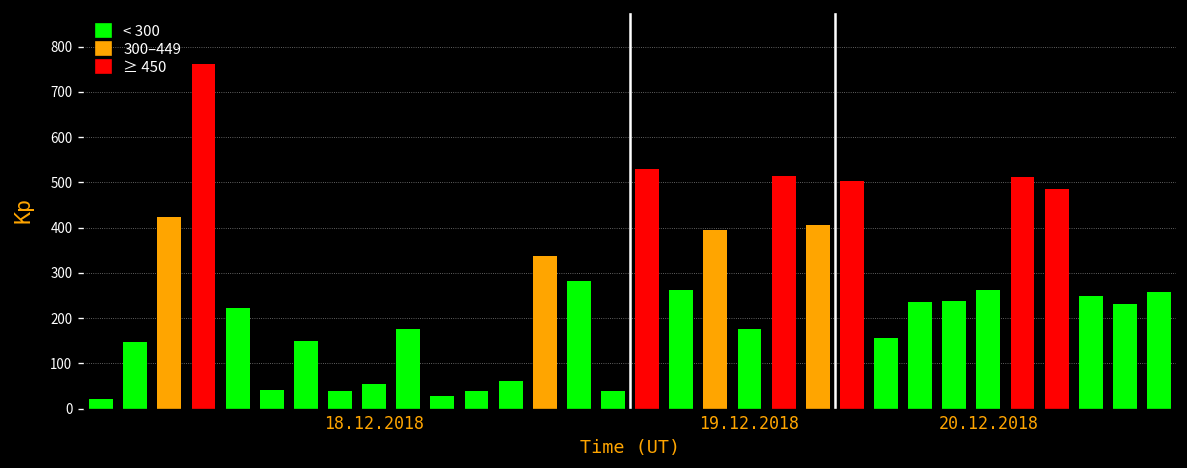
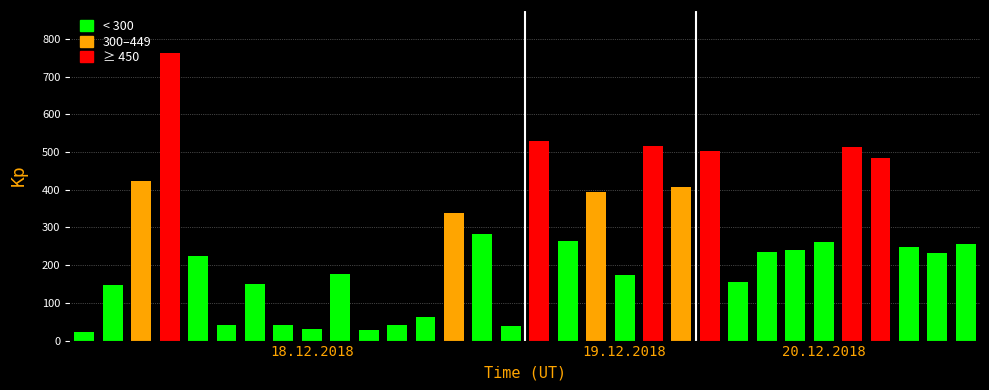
18.12.2018: 60 -> 30
